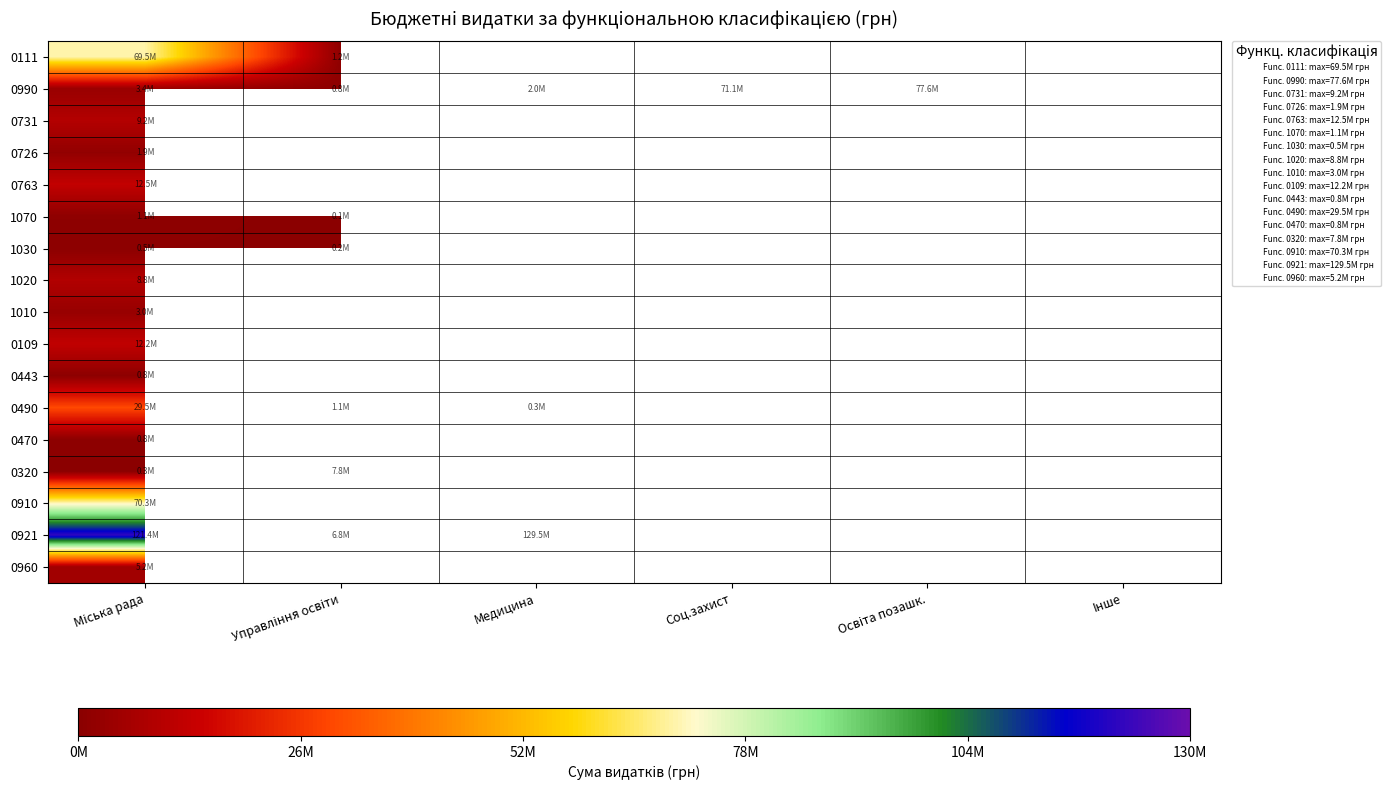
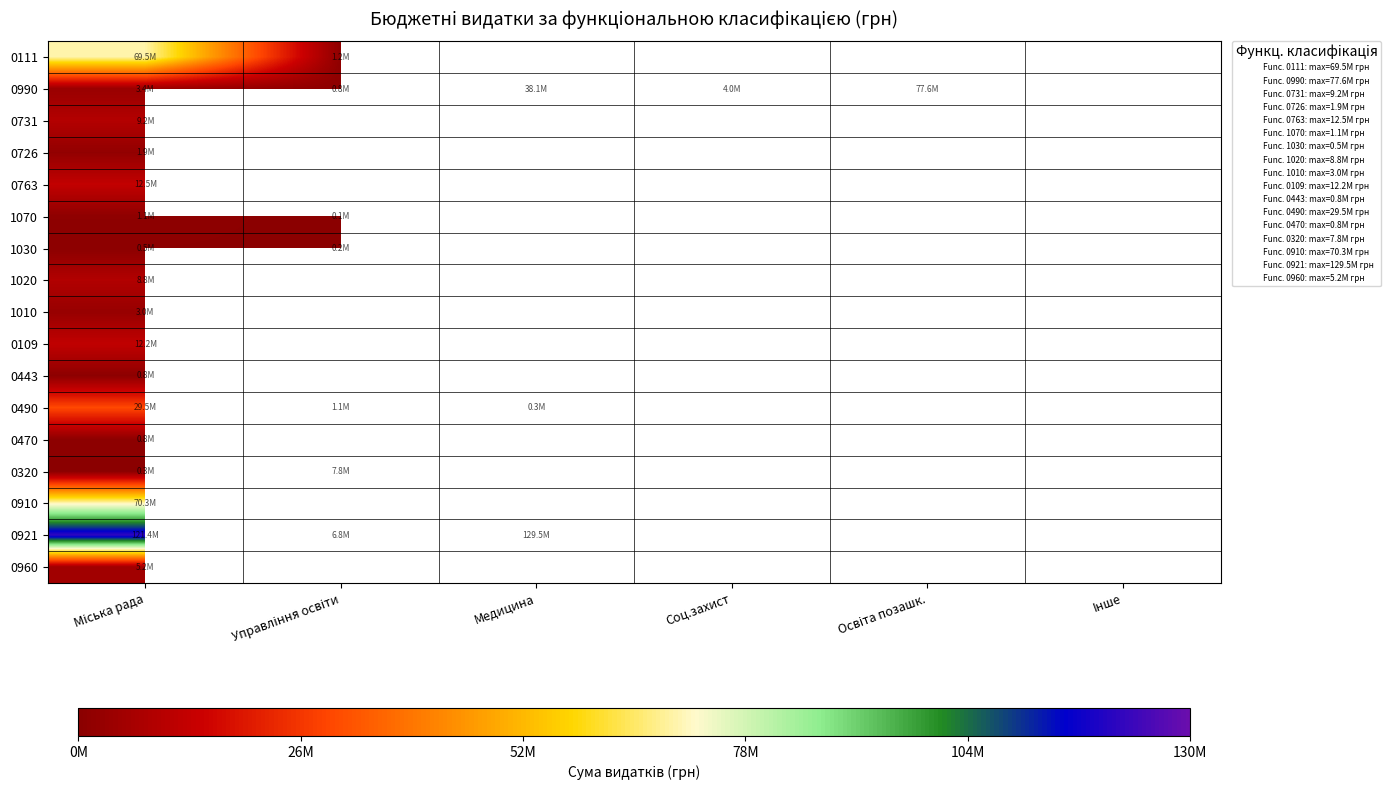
0990, Медицина: 2.0M -> 38.1M
0990, Соц.захист: 71.1M -> 4.0M
